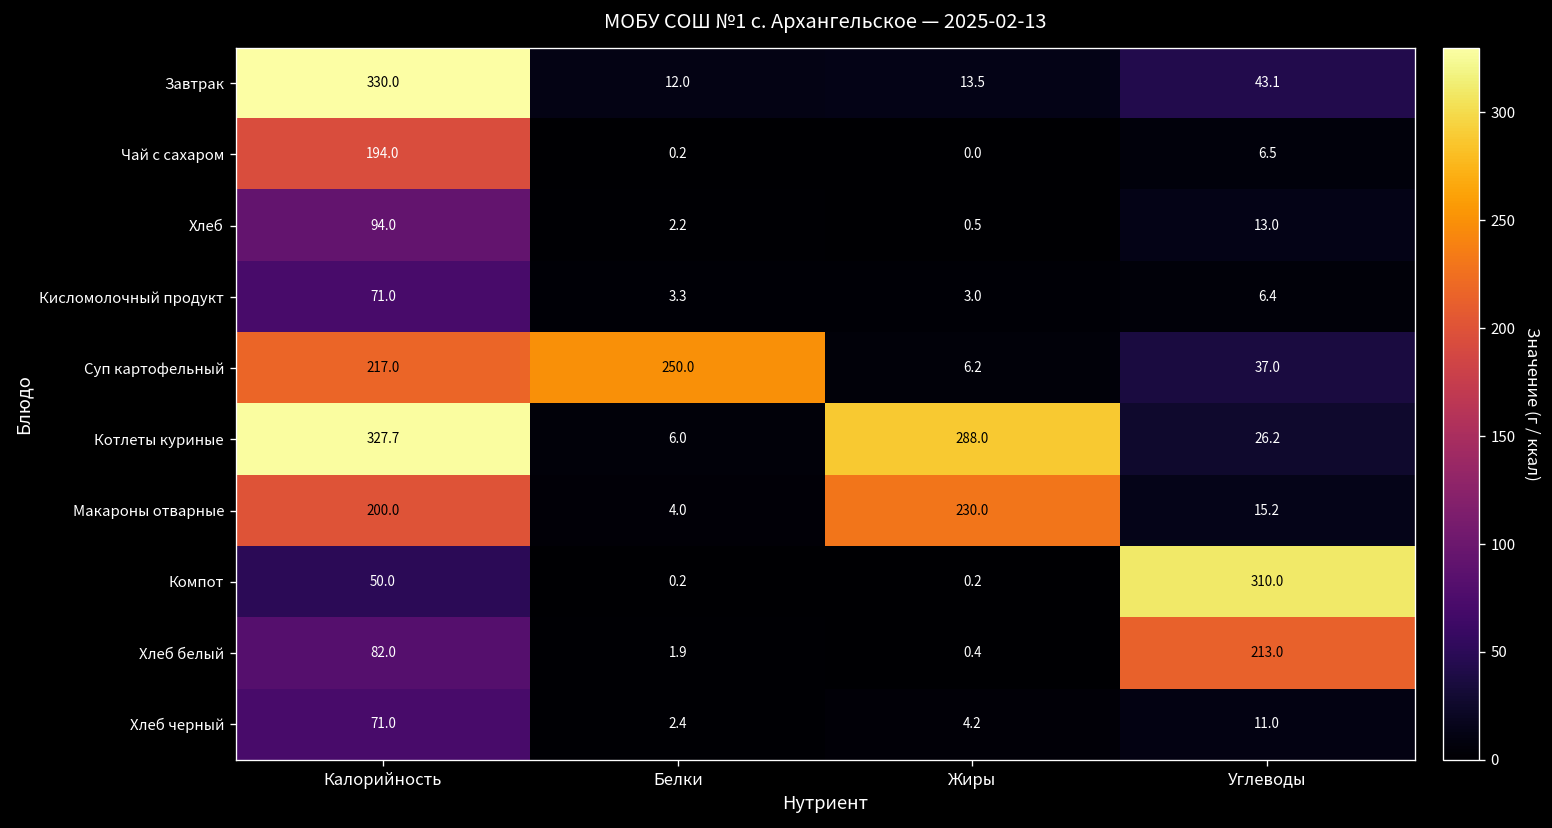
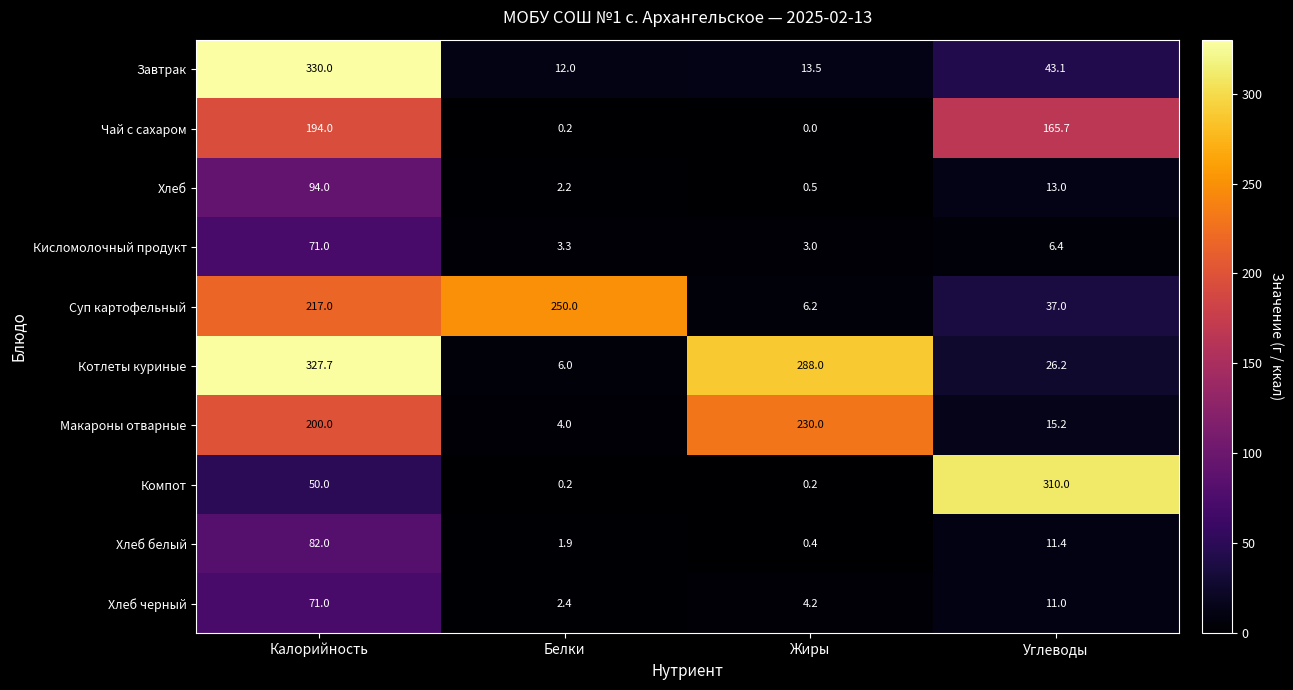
Чай с сахаром, Углеводы: 6.5 -> 165.7
Хлеб белый, Углеводы: 213.0 -> 11.4
